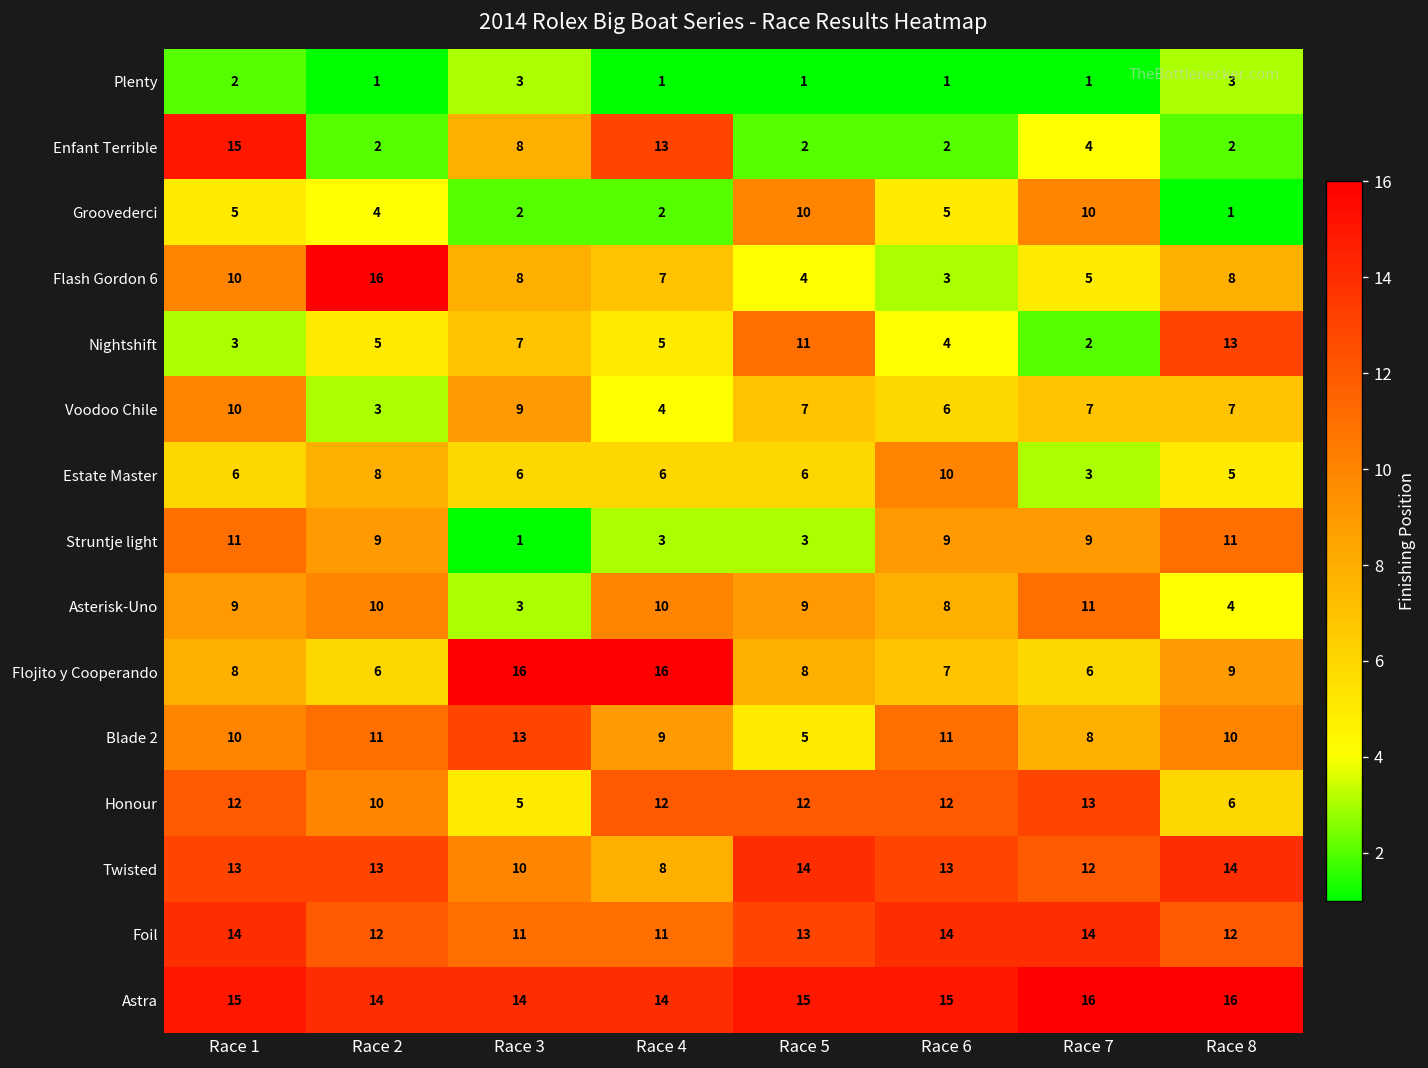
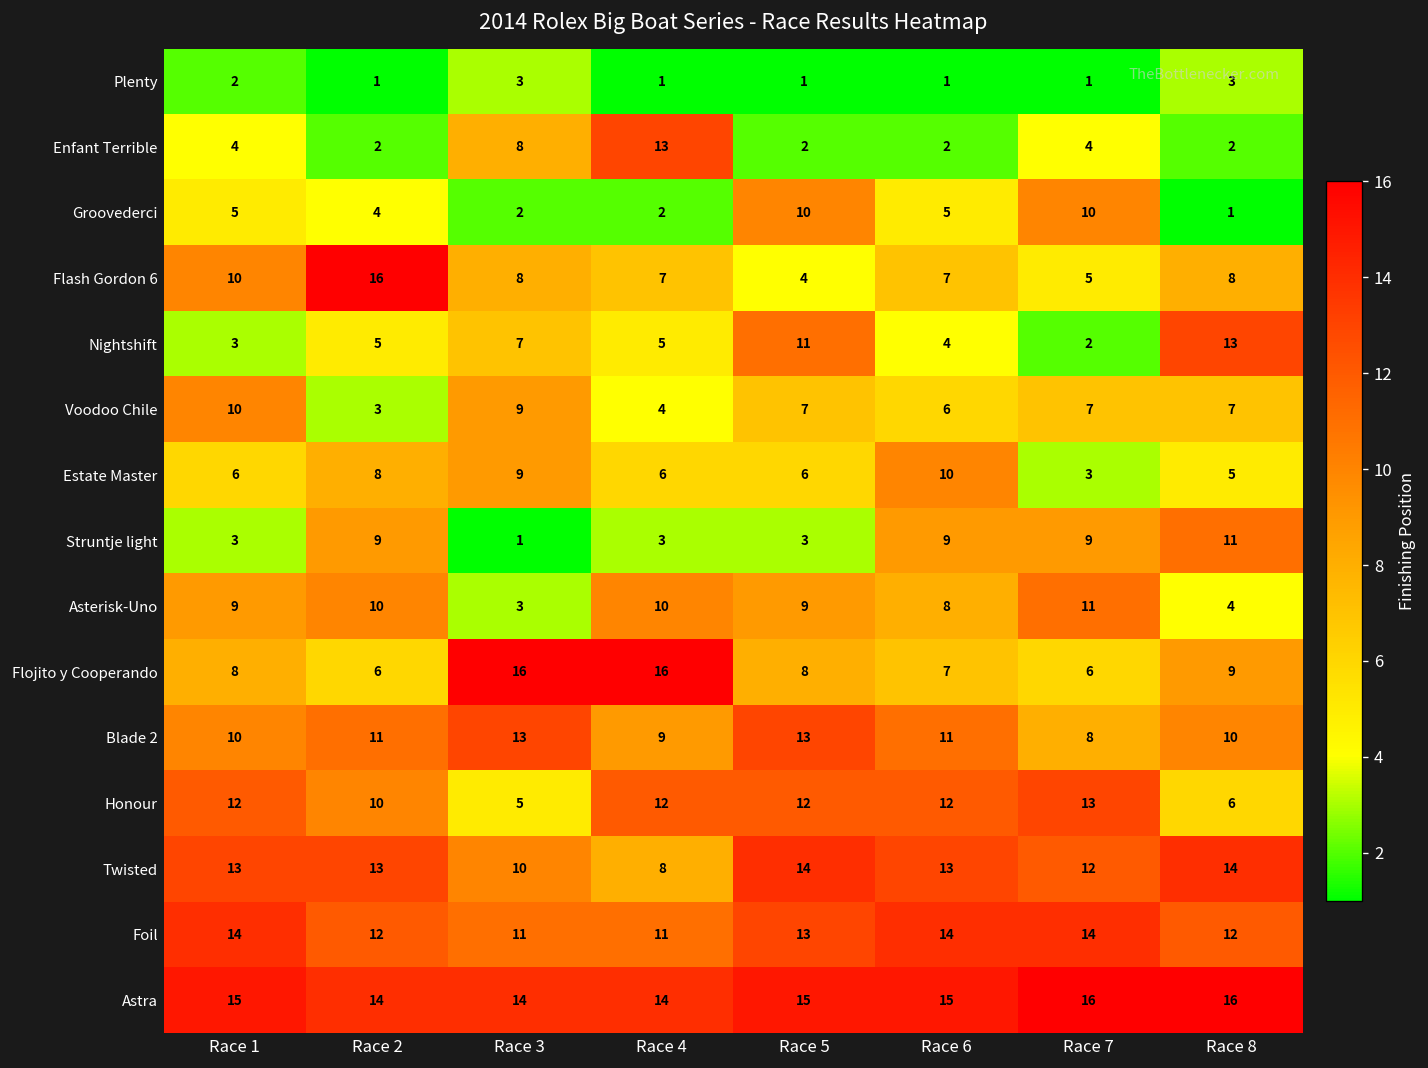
Enfant Terrible, Race 1: 15 -> 4
Flash Gordon 6, Race 6: 3 -> 7
Estate Master, Race 3: 6 -> 9
Struntje light, Race 1: 11 -> 3
Blade 2, Race 5: 5 -> 13
